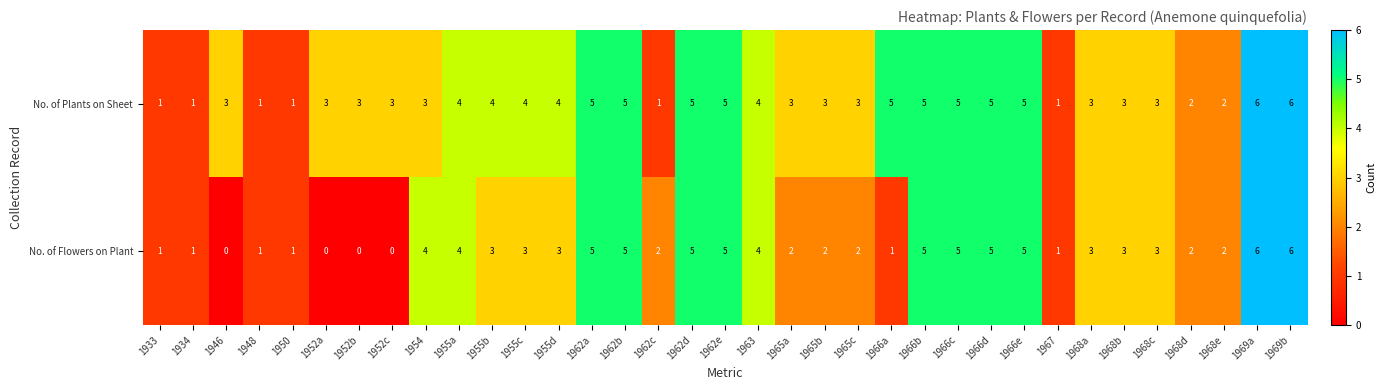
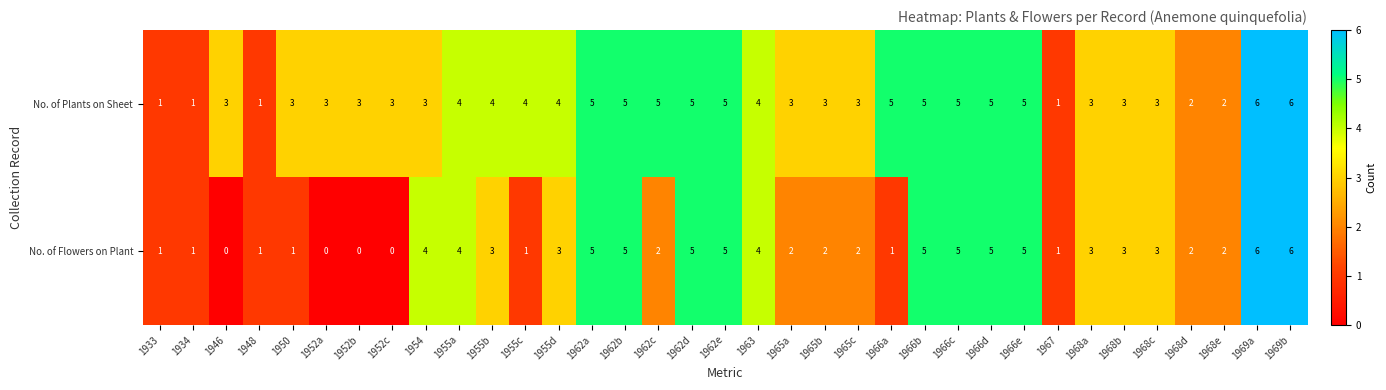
No. of Plants on Sheet, 1950: 1 -> 3
No. of Plants on Sheet, 1962c: 1 -> 5
No. of Flowers on Plant, 1955c: 3 -> 1
